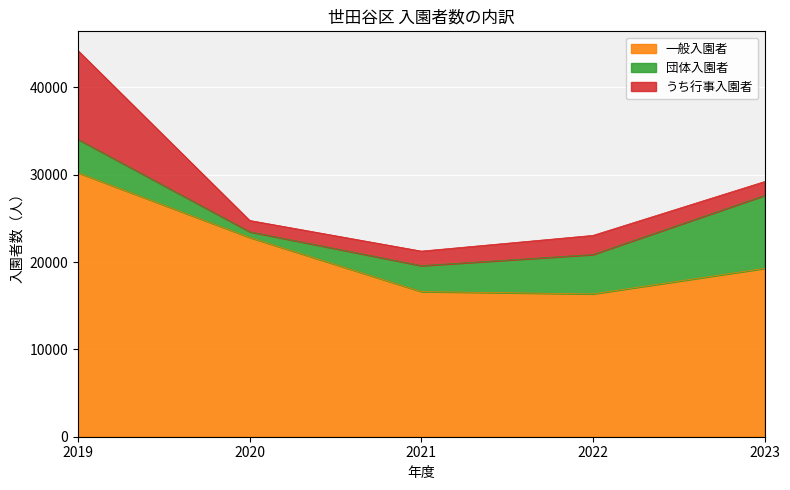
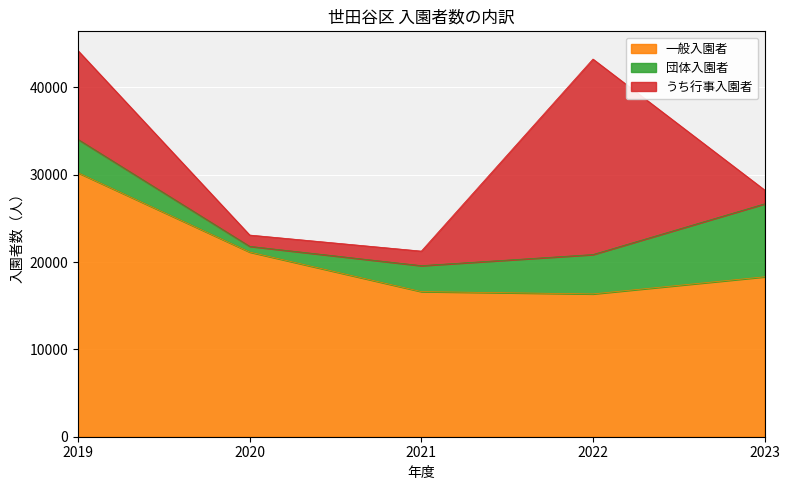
一般入園者, 2020: 23000 -> 21000
うち行事入園者, 2022: 2000 -> 22000
一般入園者, 2023: 19000 -> 18000
